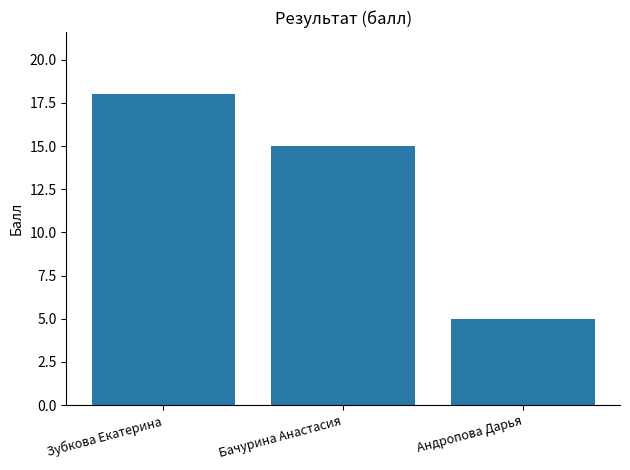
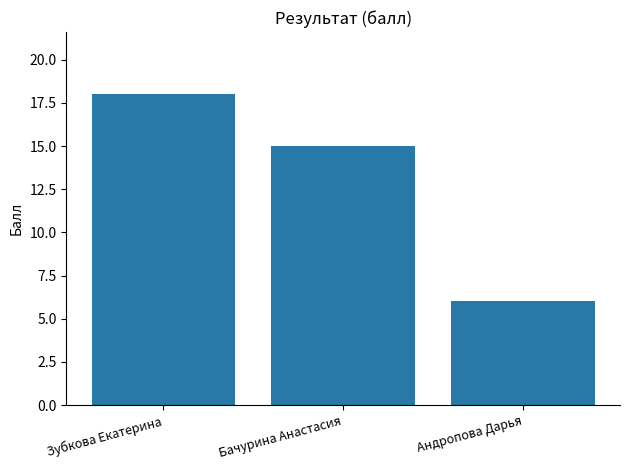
Андропова Дарья: 5 -> 6
